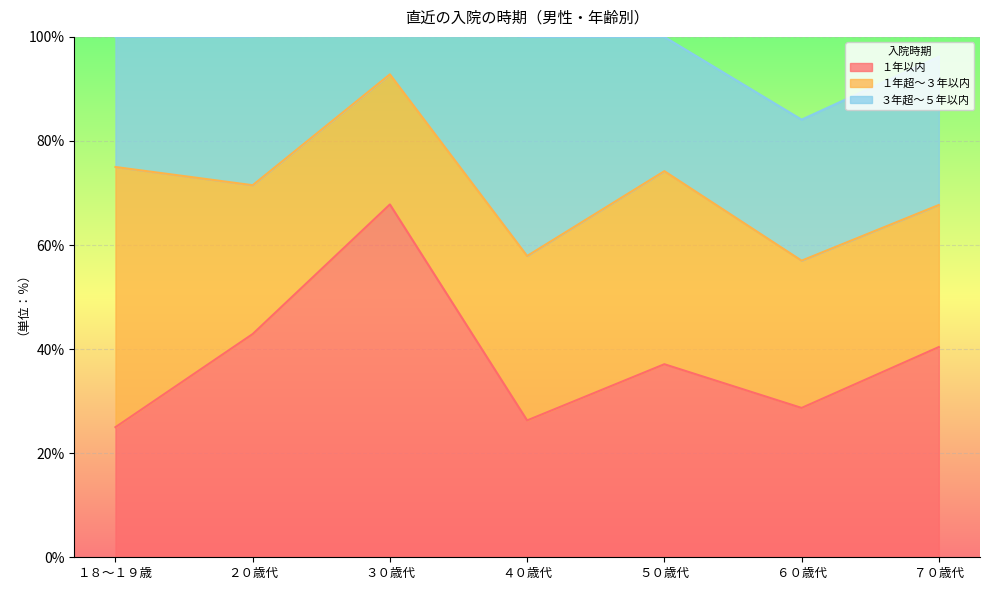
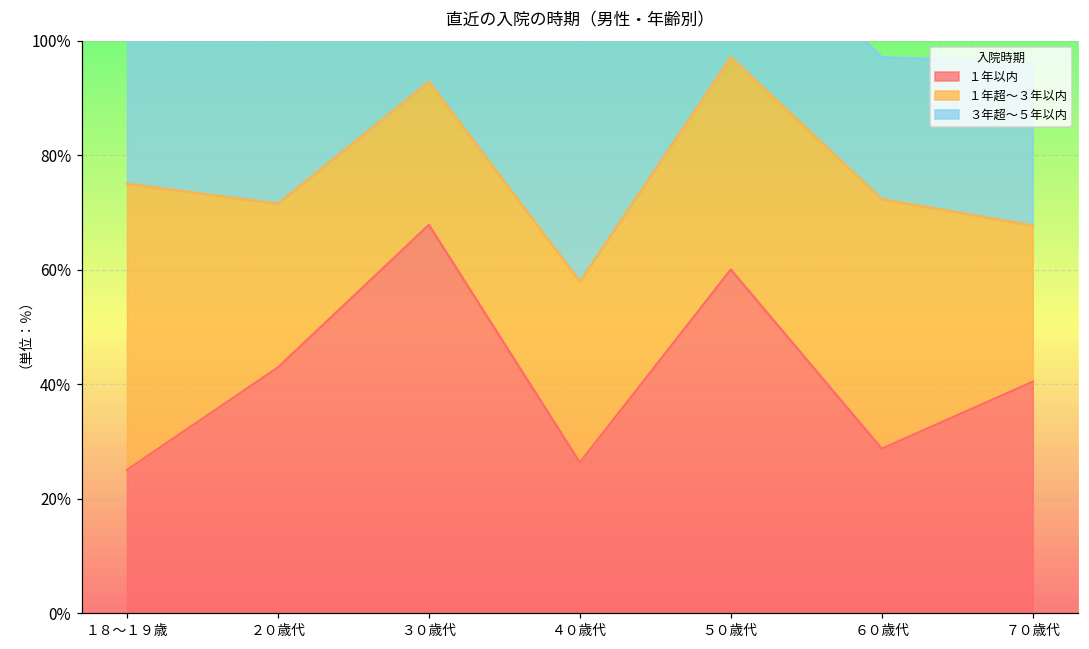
１年以内, ５０歳代: 37% -> 60%
１年超～３年以内, ６０歳代: 28% -> 44%
３年超～５年以内, ６０歳代: 27% -> 25%
